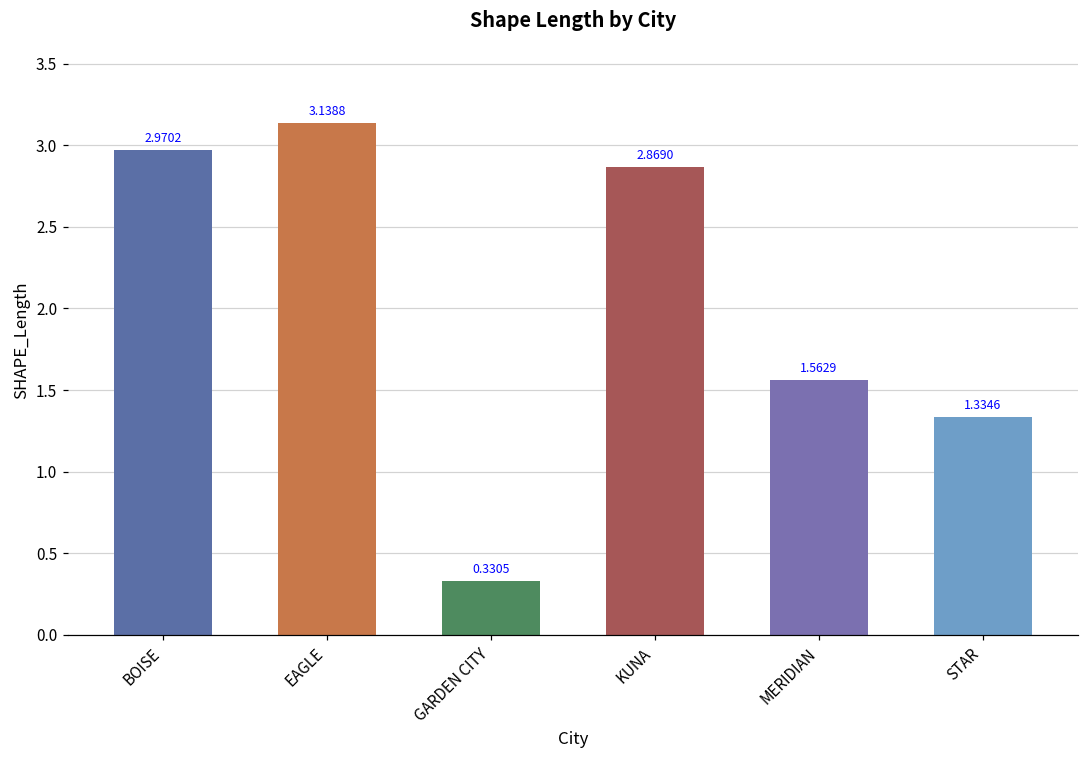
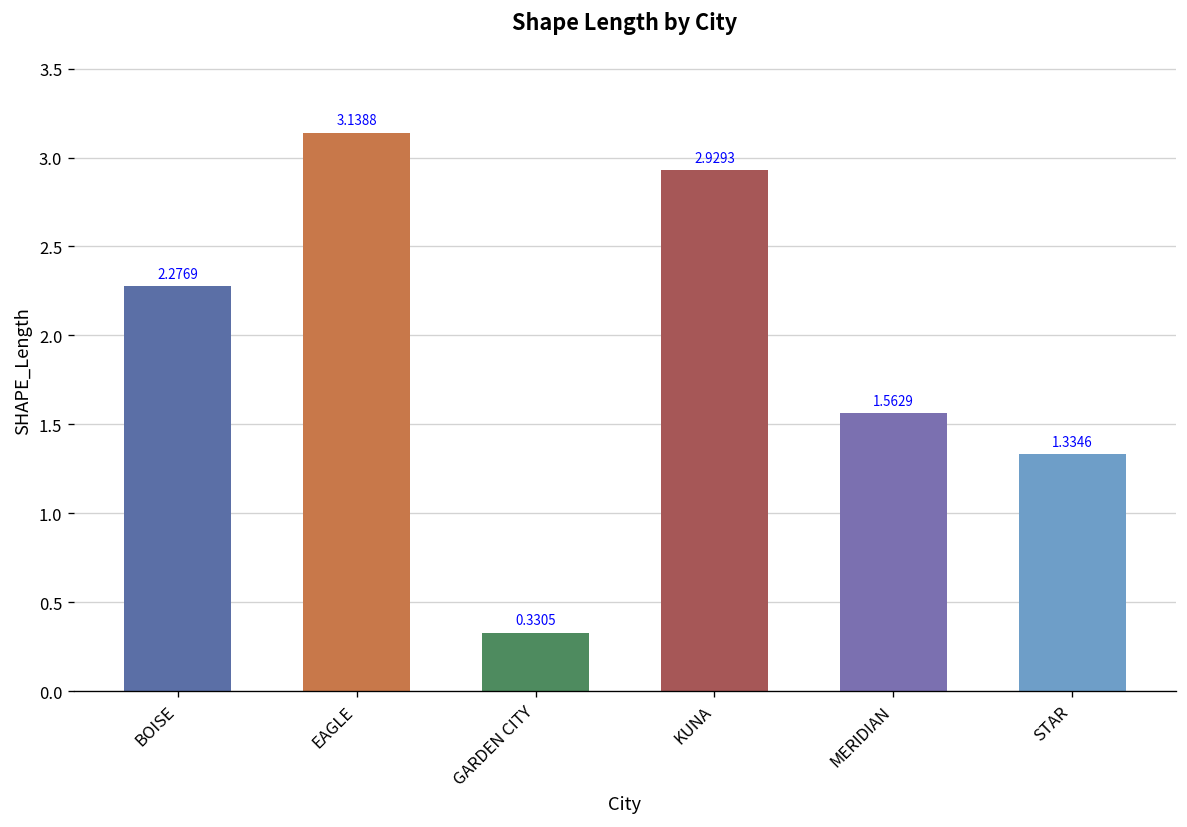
BOISE: 2.9702 -> 2.2769
KUNA: 2.8690 -> 2.9293
